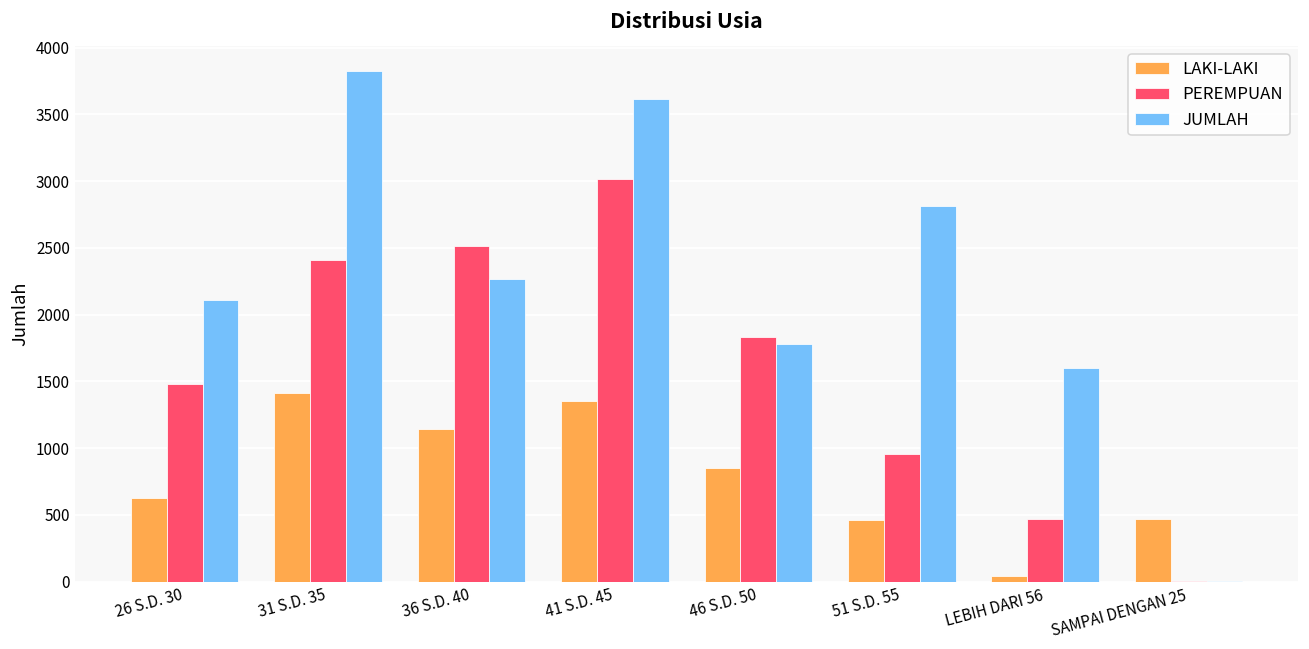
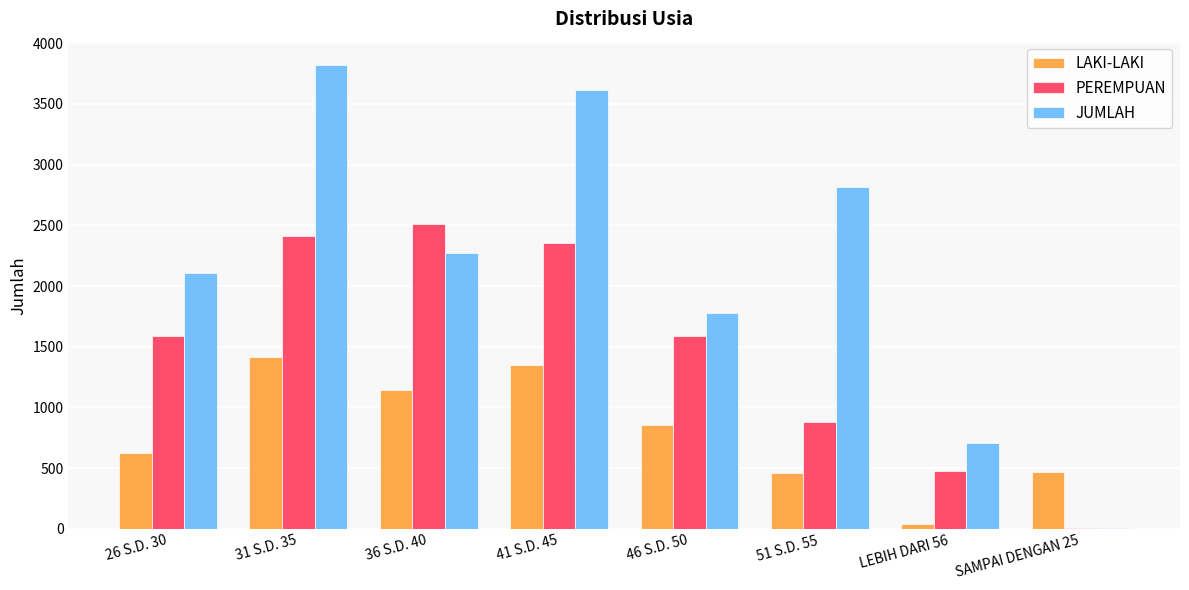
PEREMPUAN, 26 S.D. 30: 1480 -> 1590
PEREMPUAN, 41 S.D. 45: 3020 -> 2360
PEREMPUAN, 46 S.D. 50: 1830 -> 1590
PEREMPUAN, 51 S.D. 55: 960 -> 880
JUMLAH, LEBIH DARI 56: 1600 -> 700
